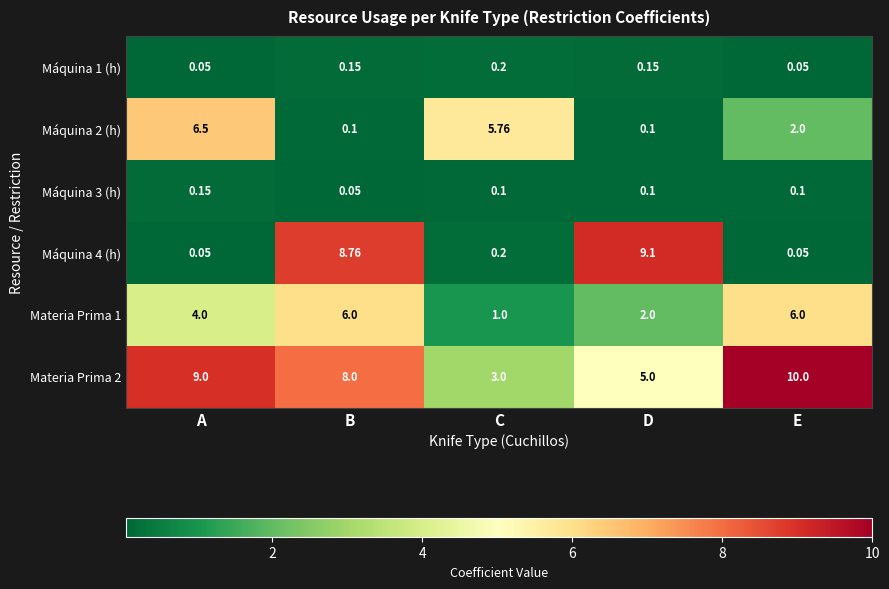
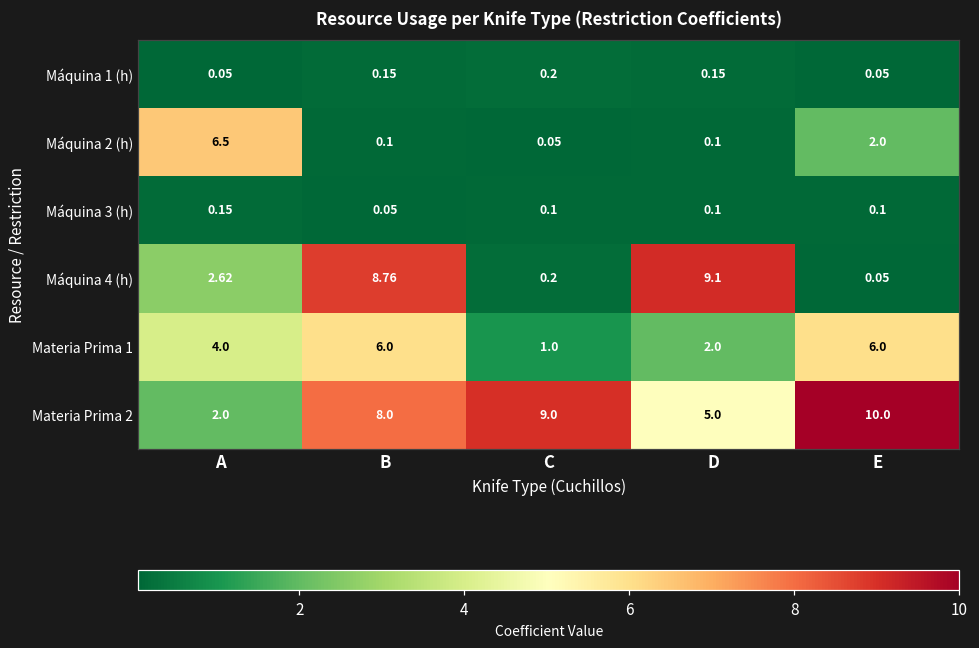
Máquina 2 (h), C: 5.76 -> 0.05
Máquina 4 (h), A: 0.05 -> 2.62
Materia Prima 2, A: 9.0 -> 2.0
Materia Prima 2, C: 3.0 -> 9.0
